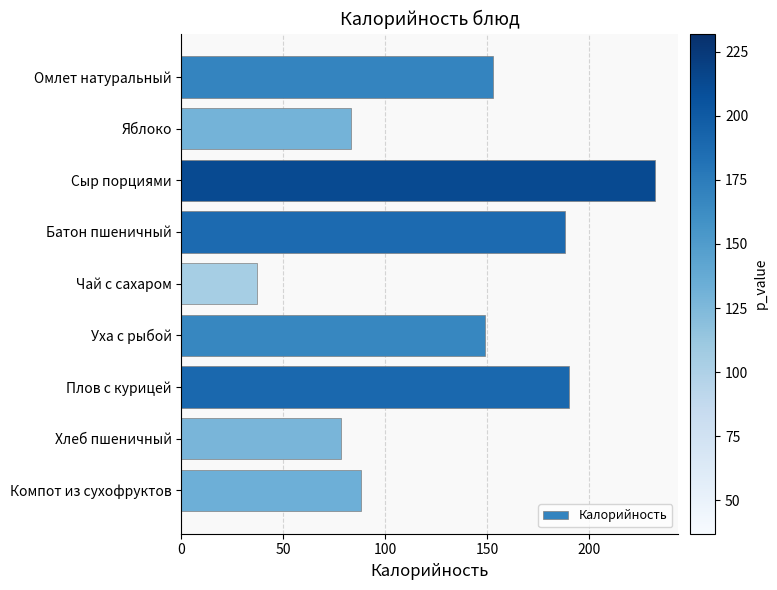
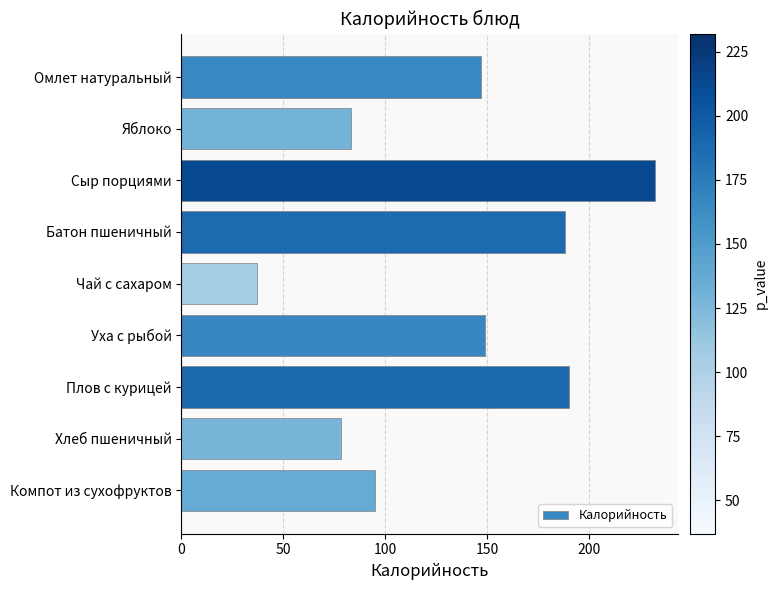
Омлет натуральный: 153 -> 147
Компот из сухофруктов: 88 -> 95
